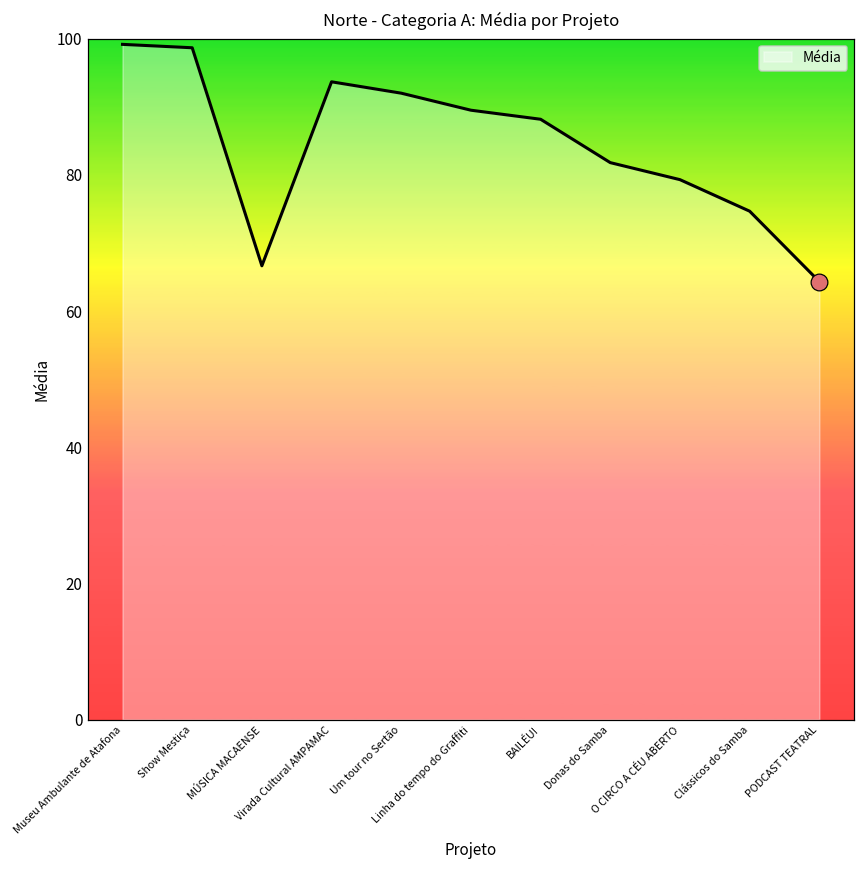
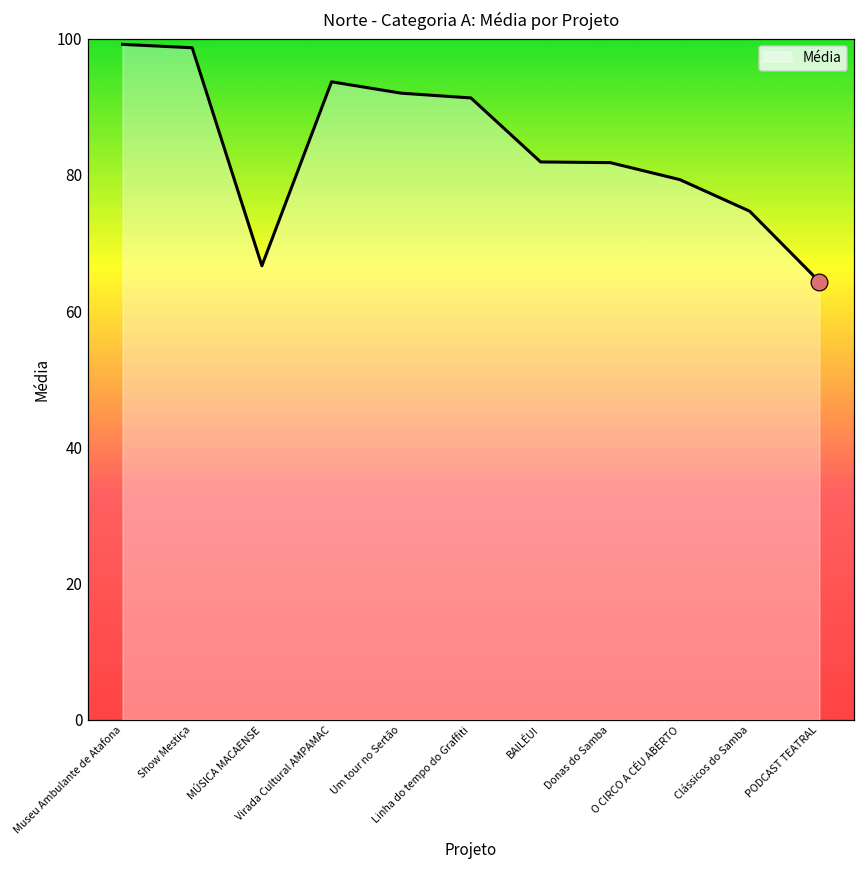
Média, Linha do tempo do Graffiti: 90 -> 91
Média, BAILÉU!: 88 -> 82
